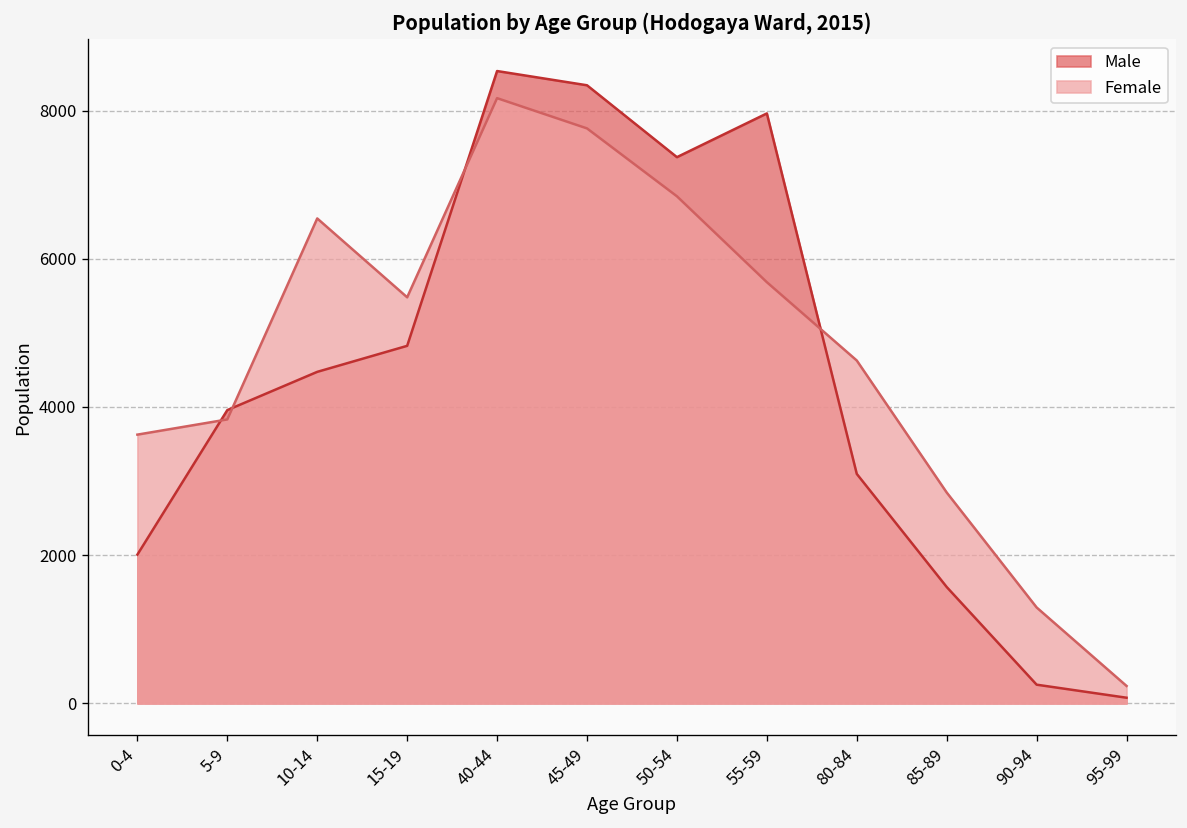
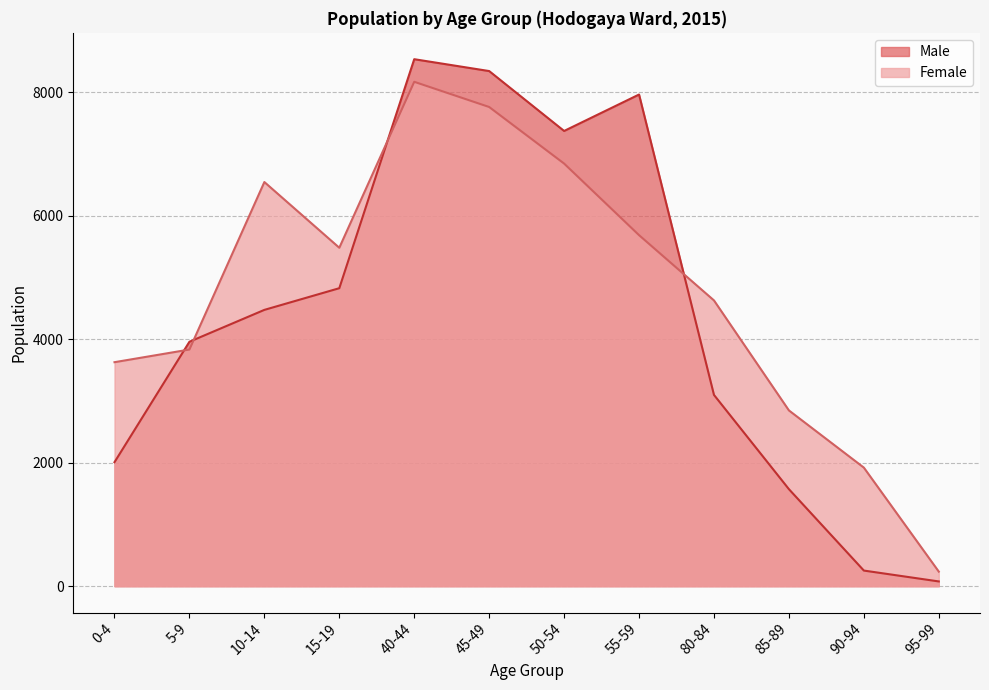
Female, 90-94: 1300 -> 1900
